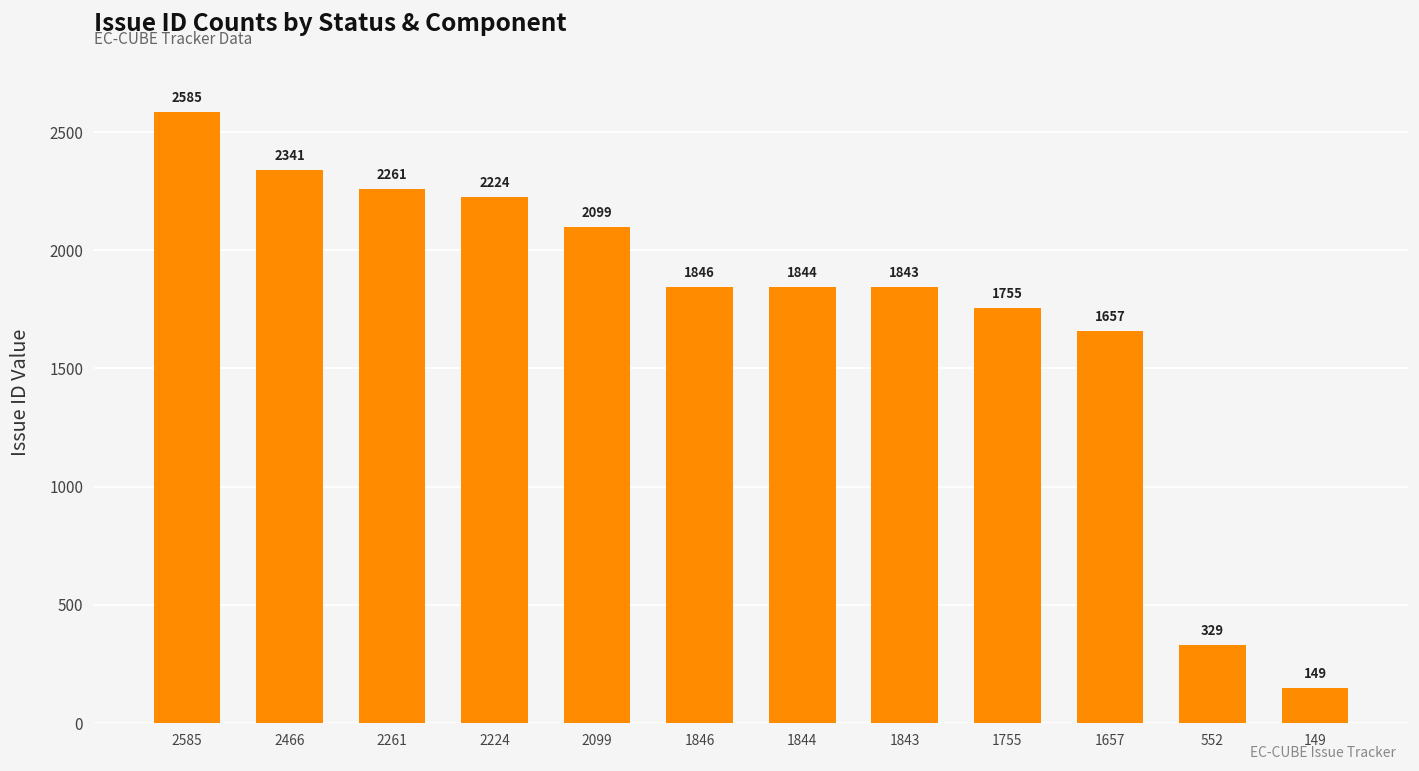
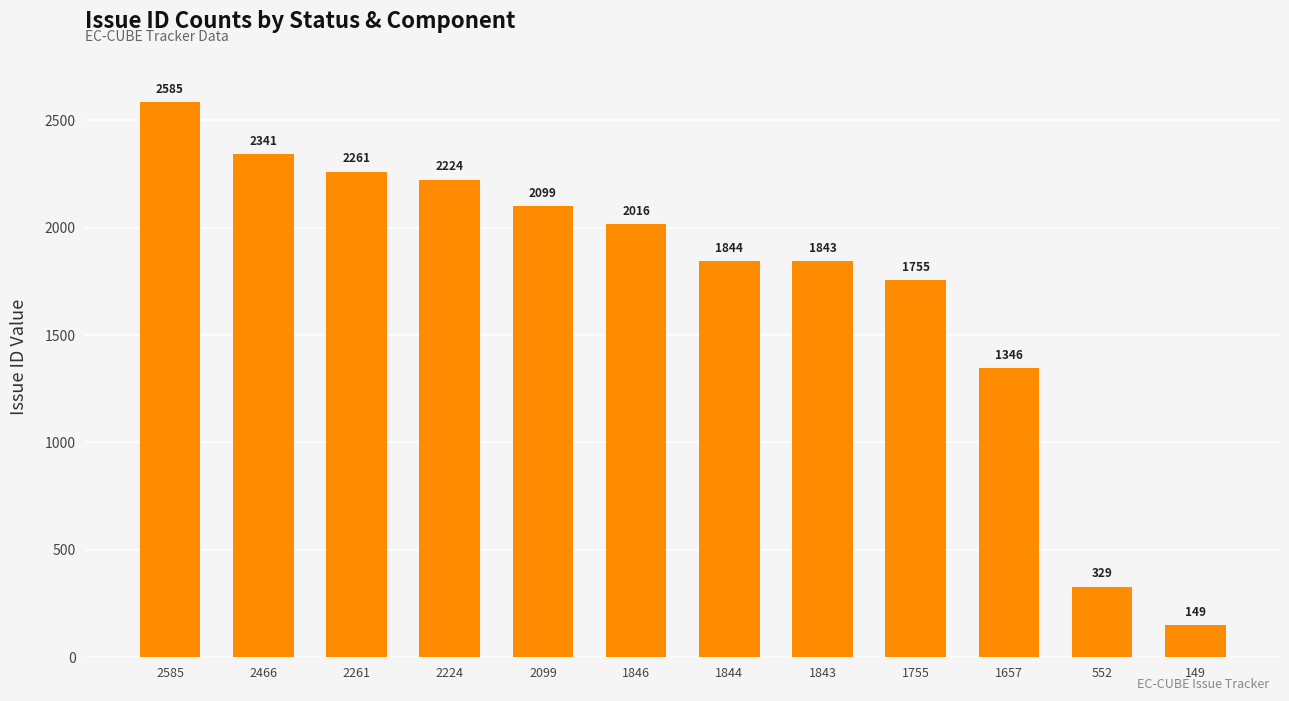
1846: 1846 -> 2016
1657: 1657 -> 1346
